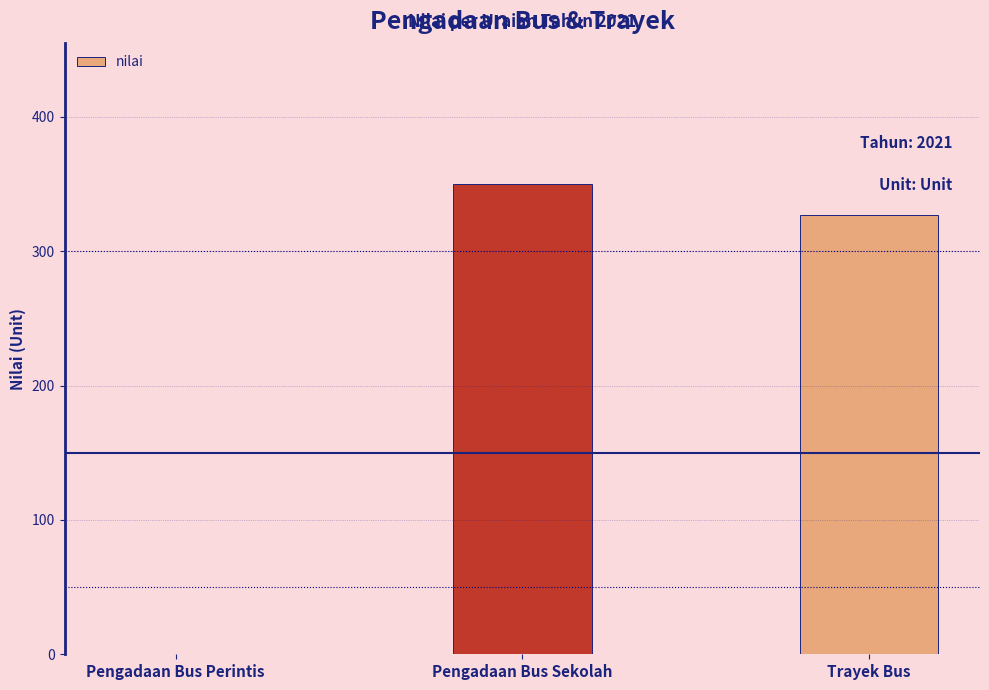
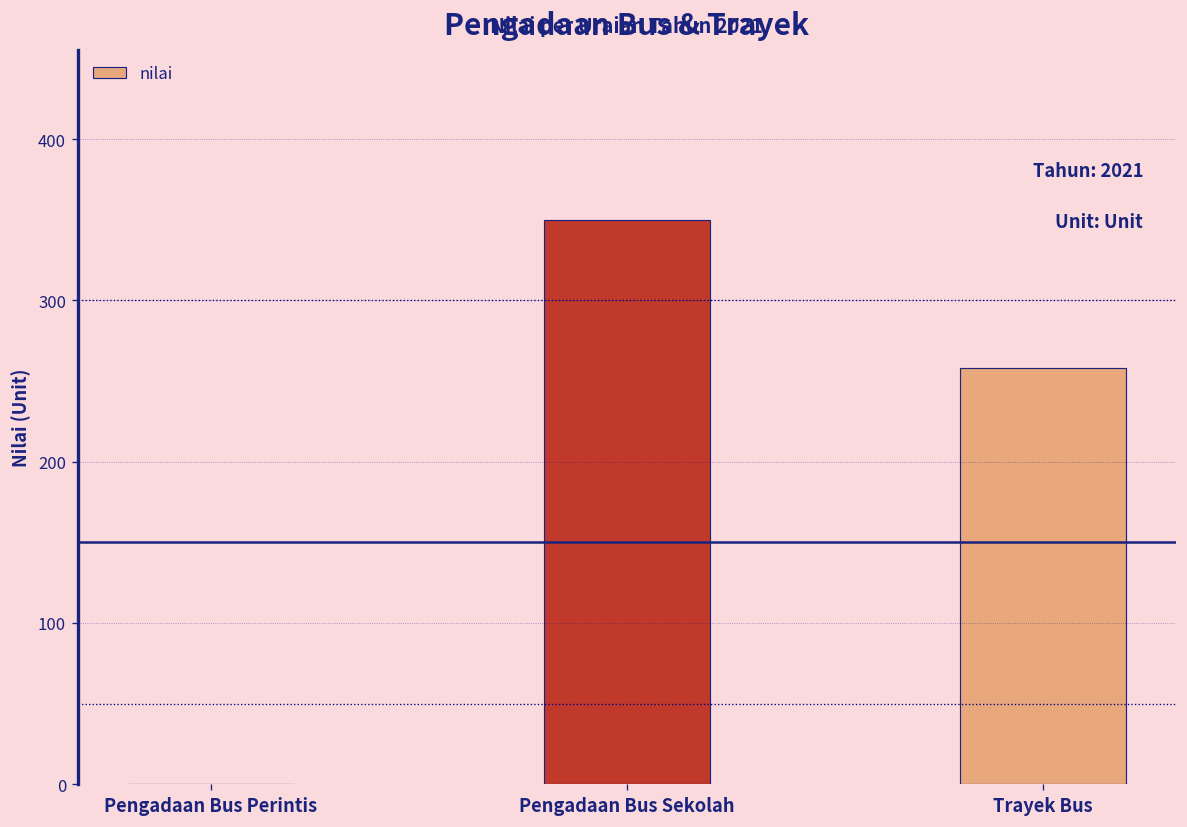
Trayek Bus: 327 -> 258
